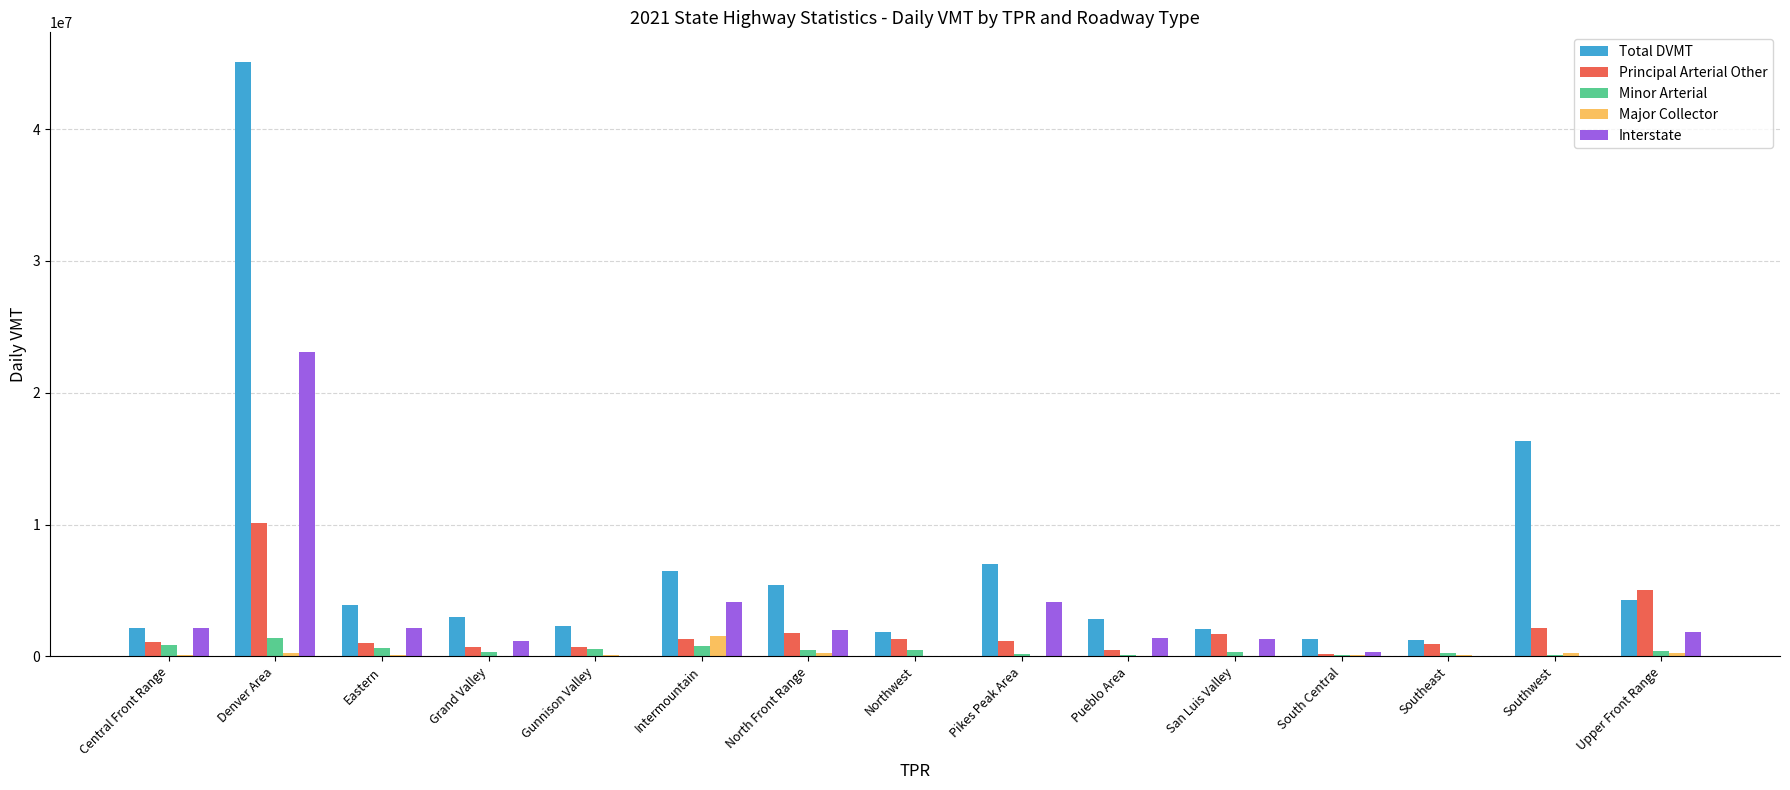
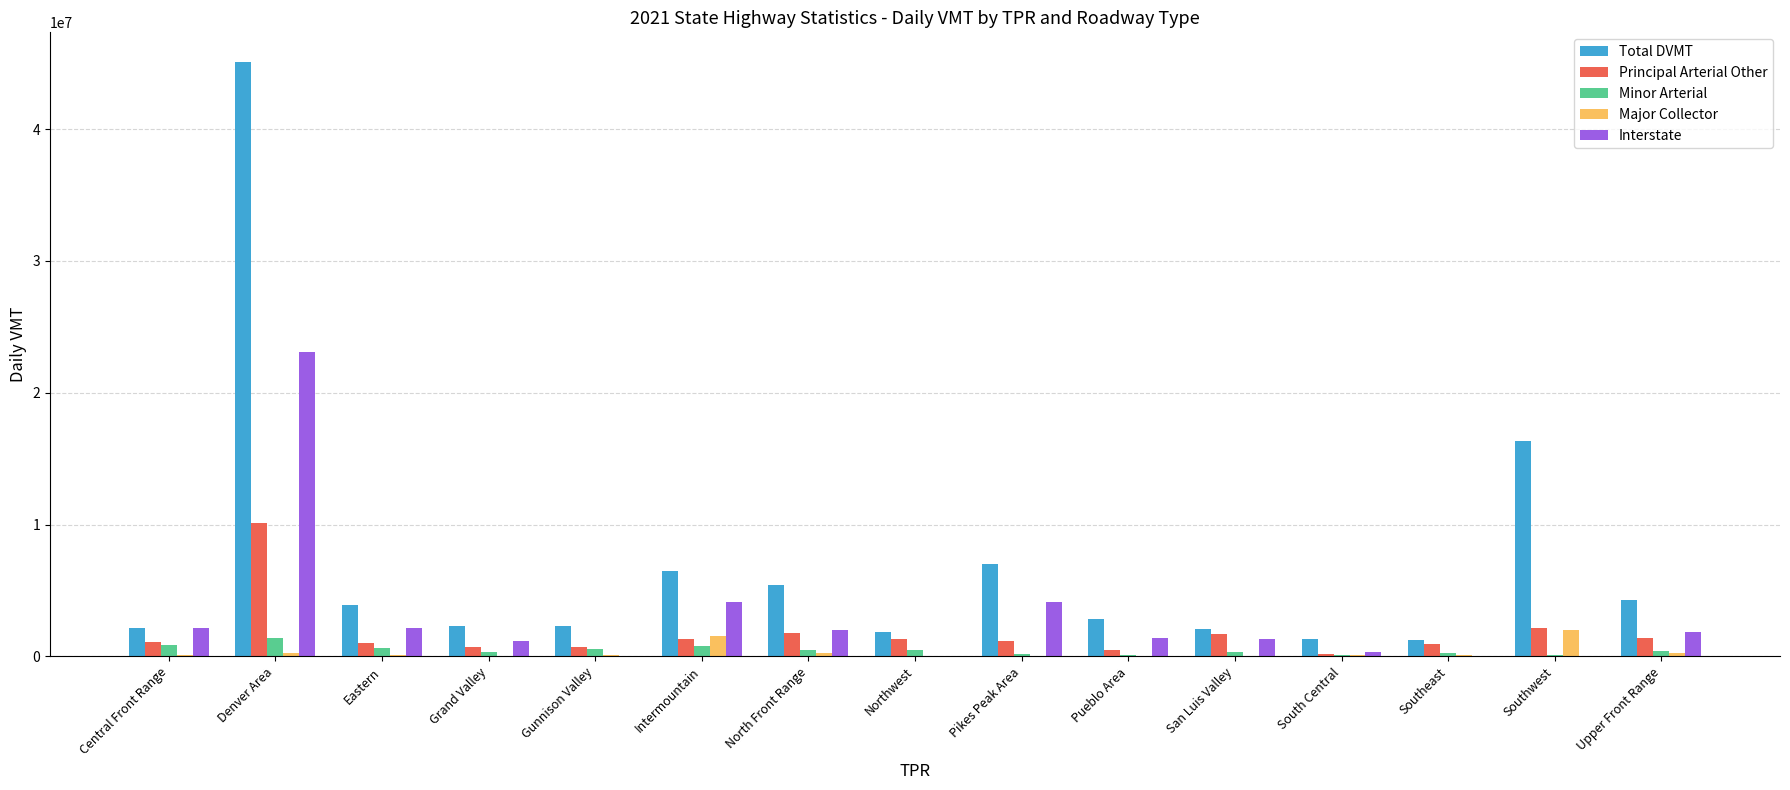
Total DVMT, Grand Valley: 3000000 -> 2300000
Major Collector, Southwest: 200000 -> 2000000
Principal Arterial Other, Upper Front Range: 5000000 -> 1400000
